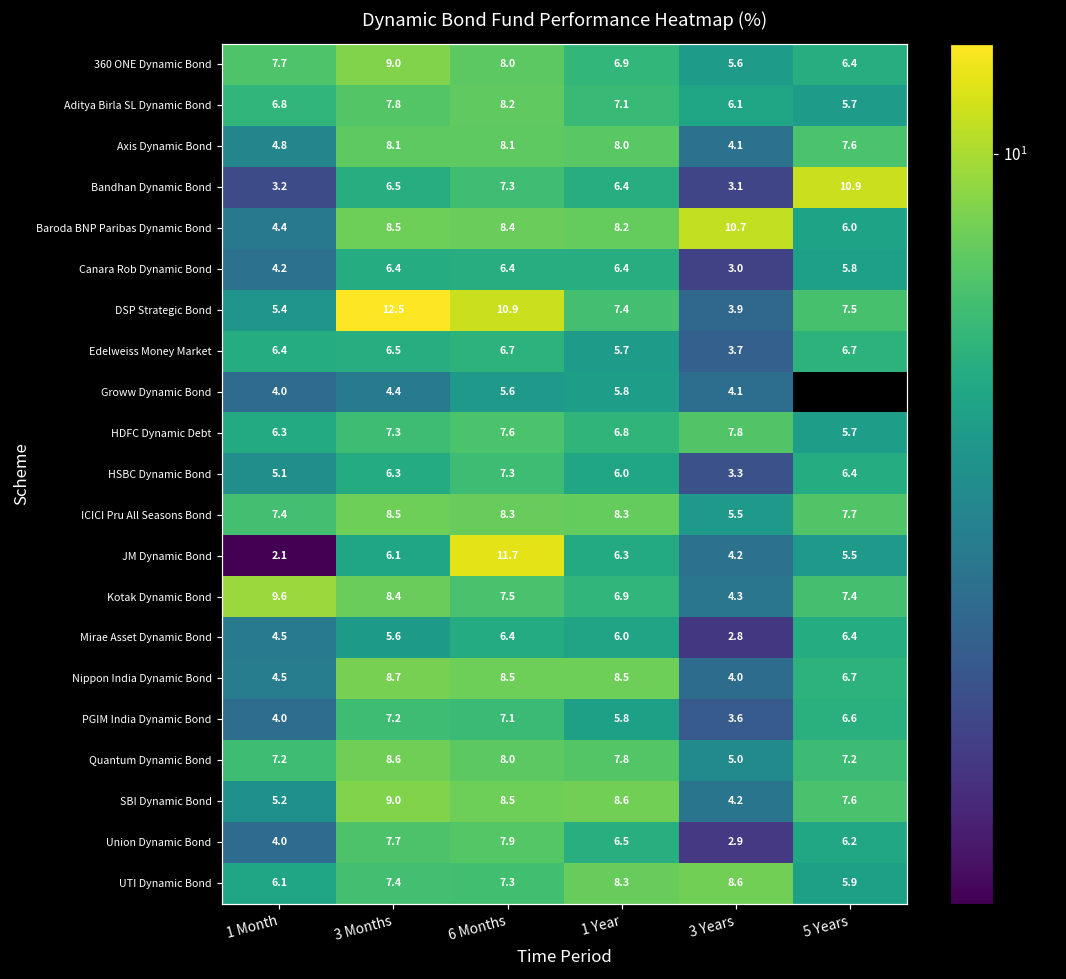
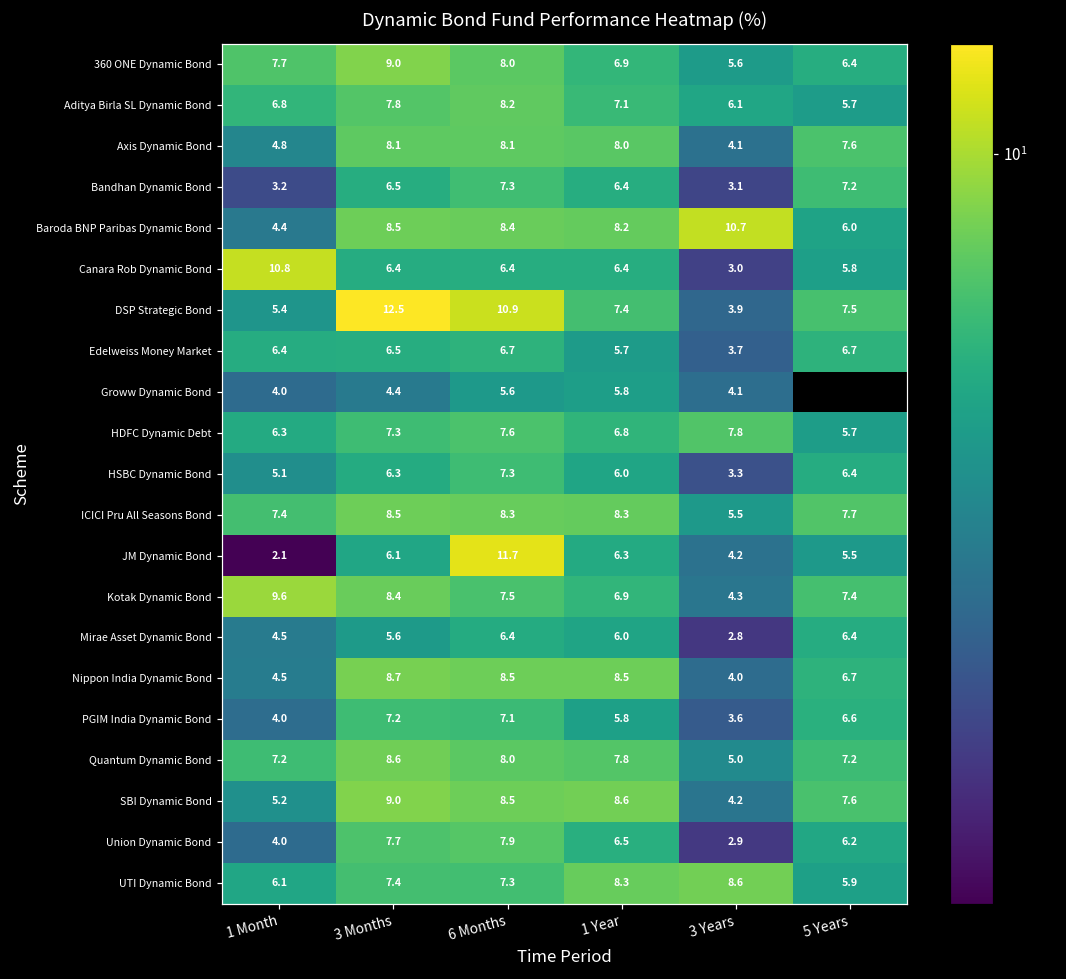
Bandhan Dynamic Bond, 5 Years: 10.9 -> 7.2
Canara Rob Dynamic Bond, 1 Month: 4.2 -> 10.8
